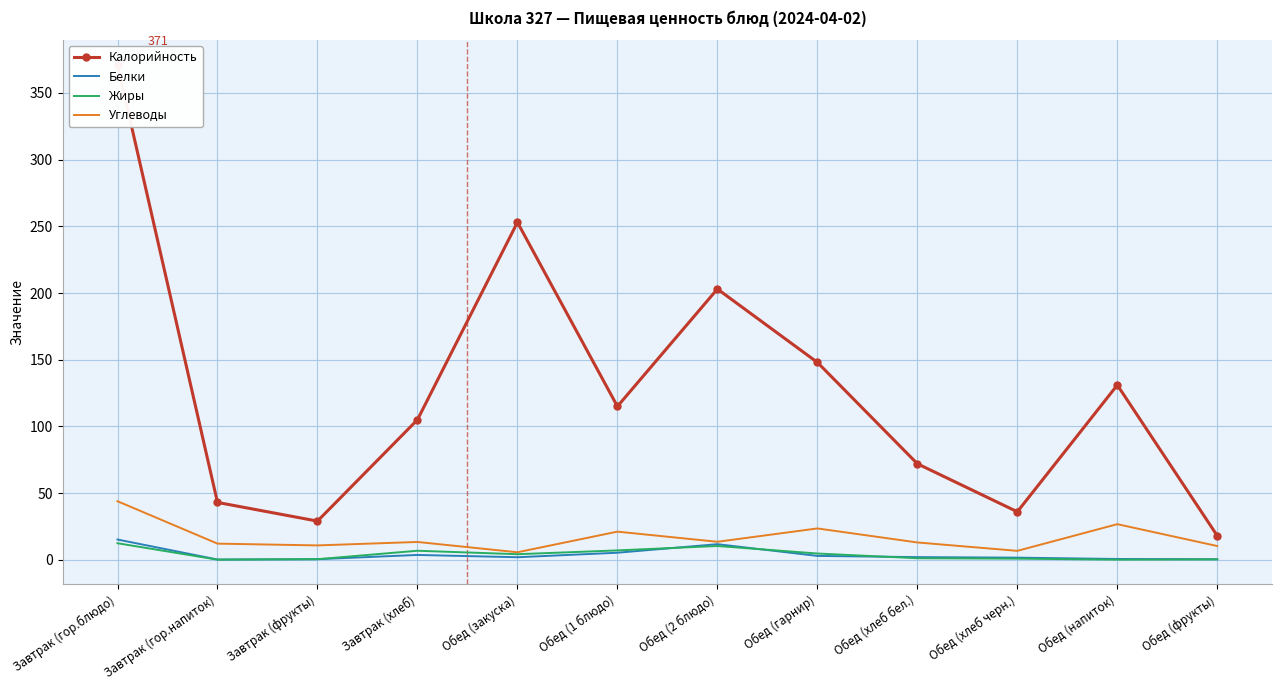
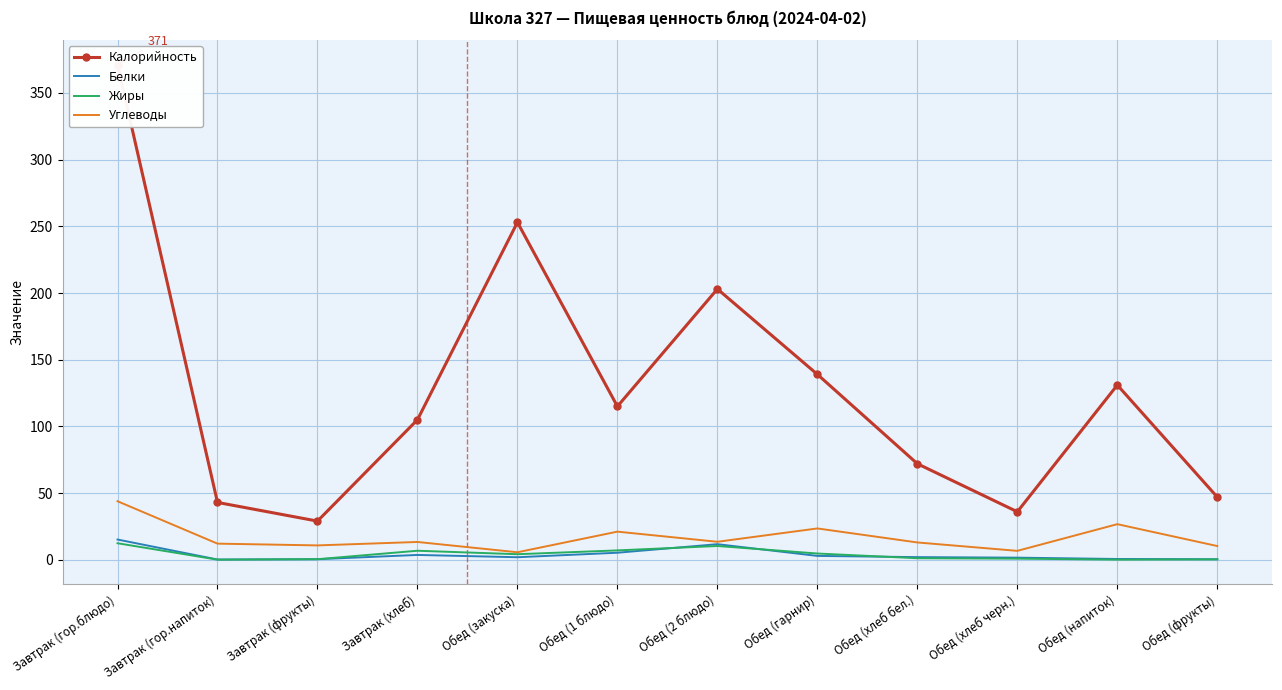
Калорийность, Обед (гарнир): 148 -> 139
Калорийность, Обед (фрукты): 18 -> 47
